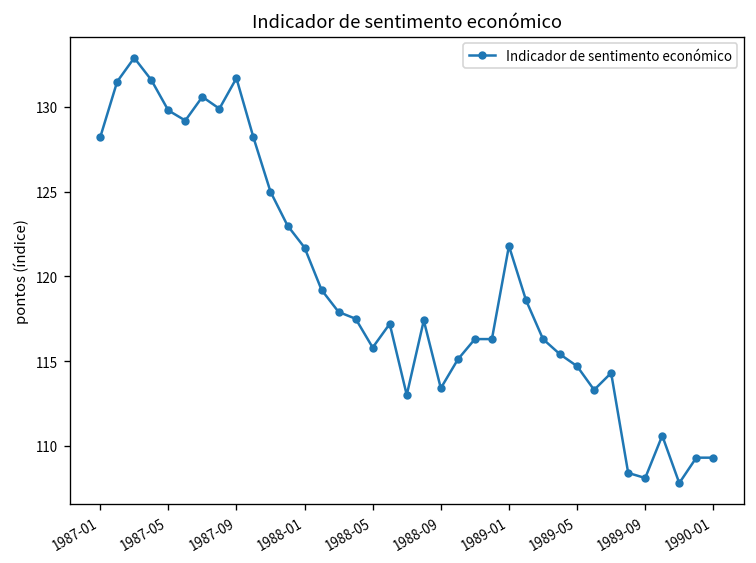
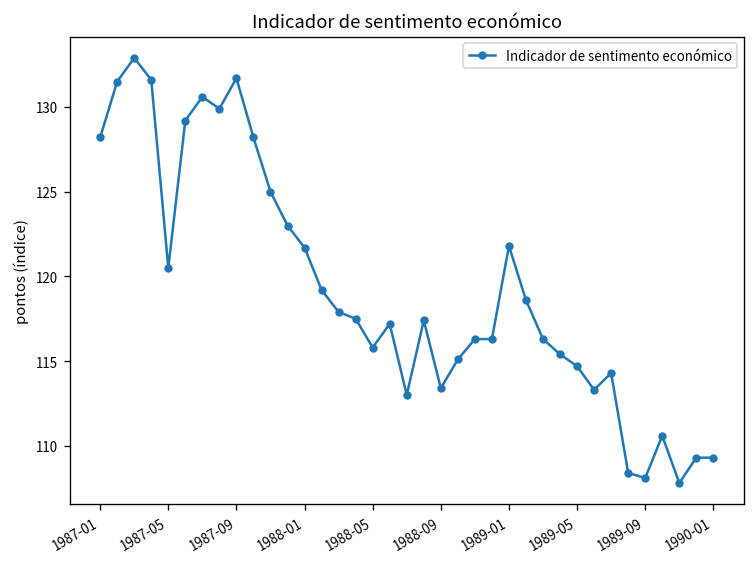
1987-05: 129.8 -> 120.5
